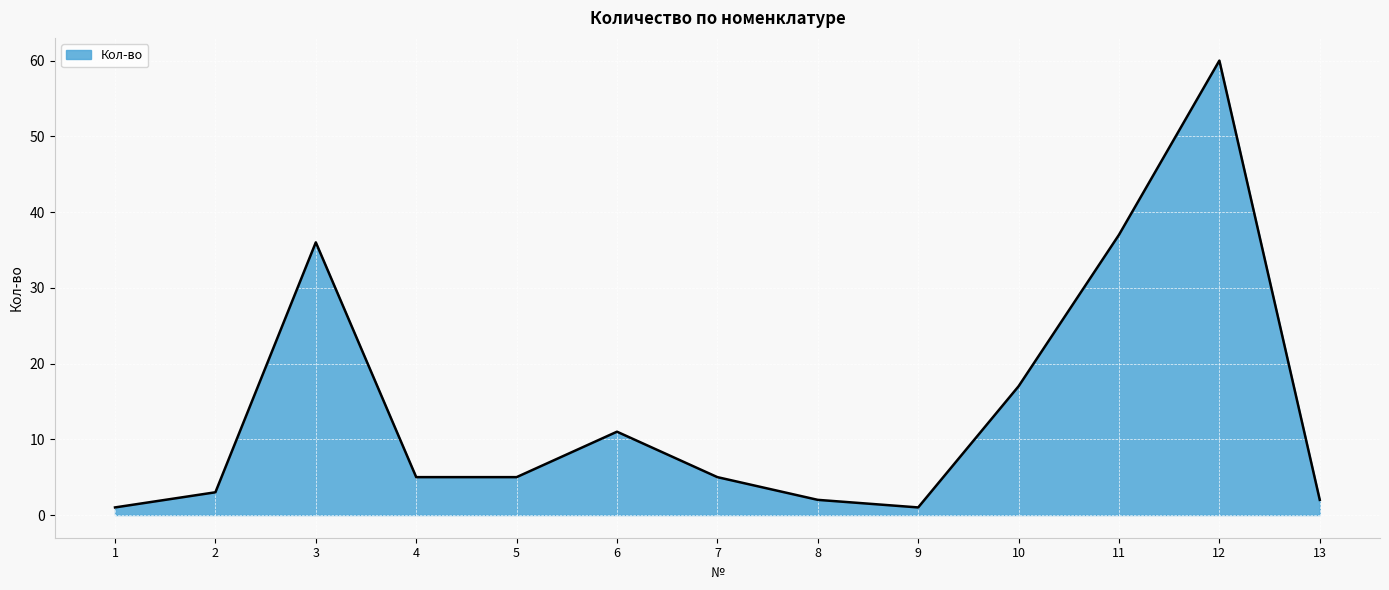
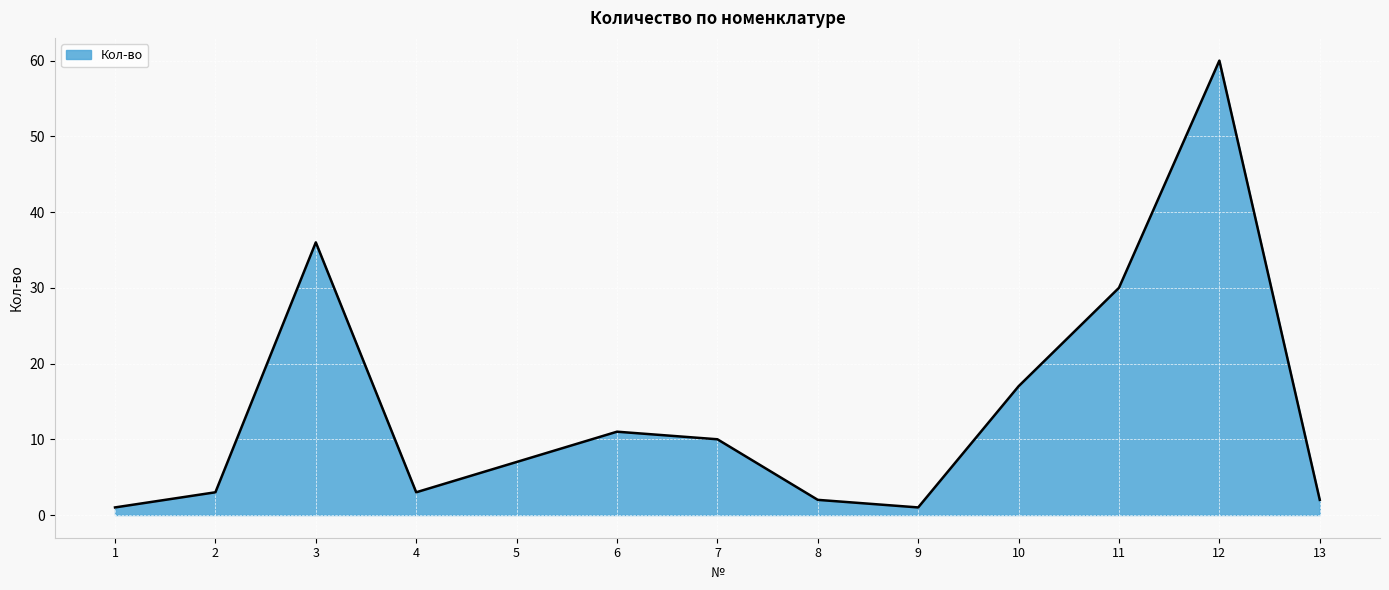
4: 5 -> 3
5: 5 -> 7
7: 5 -> 10
11: 37 -> 30
